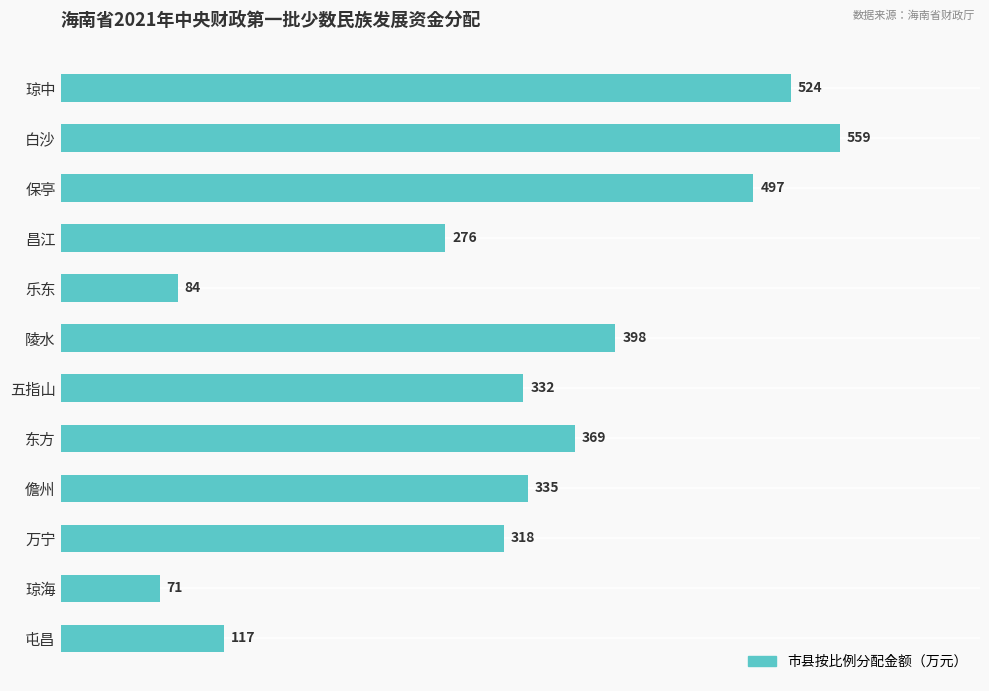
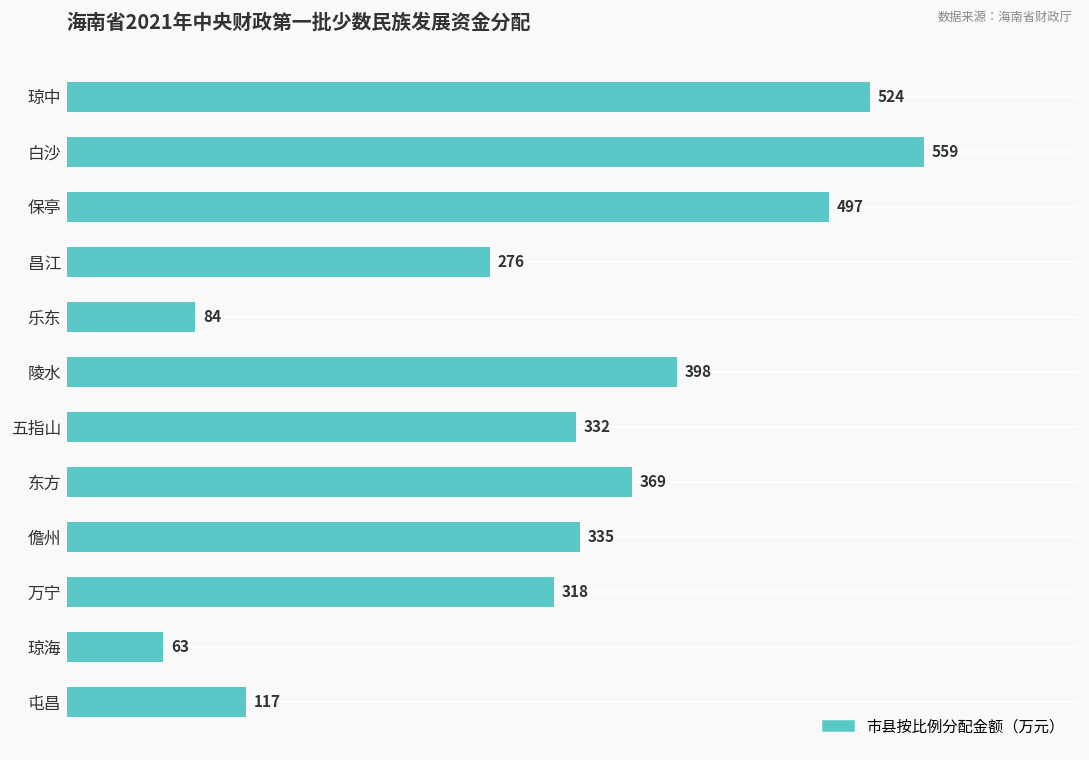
琼海: 71 -> 63
